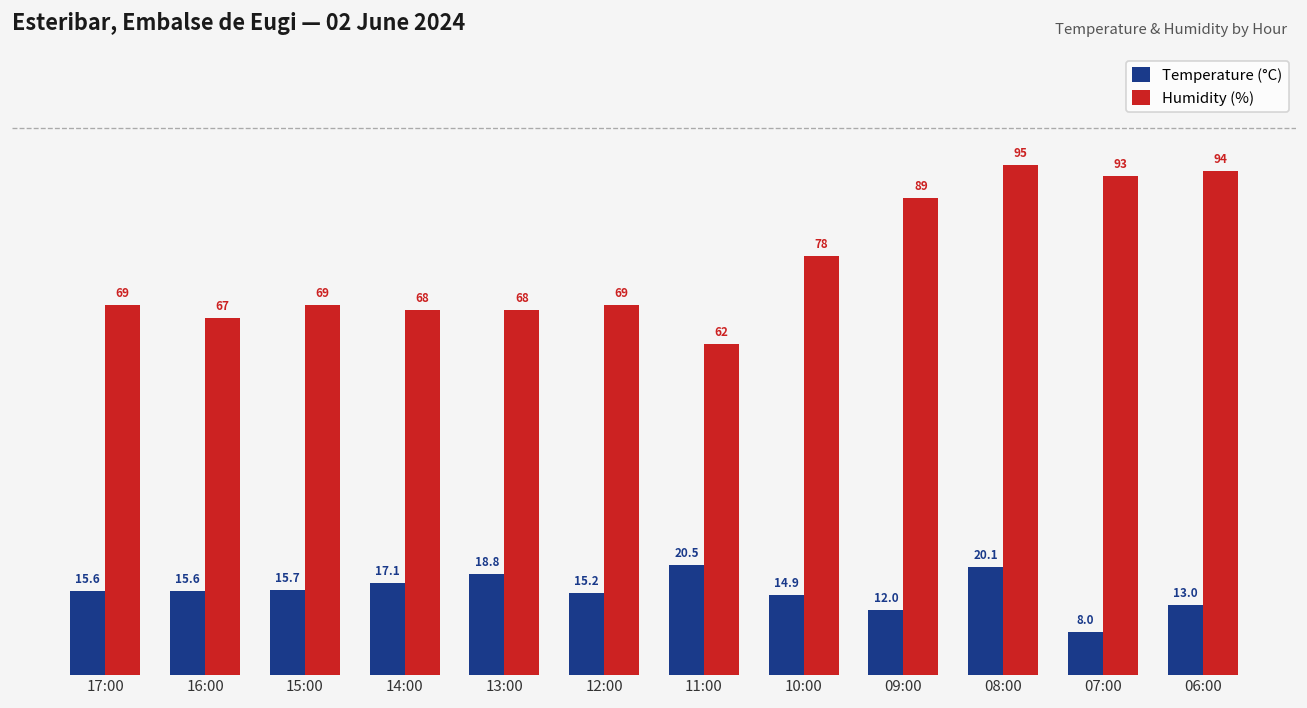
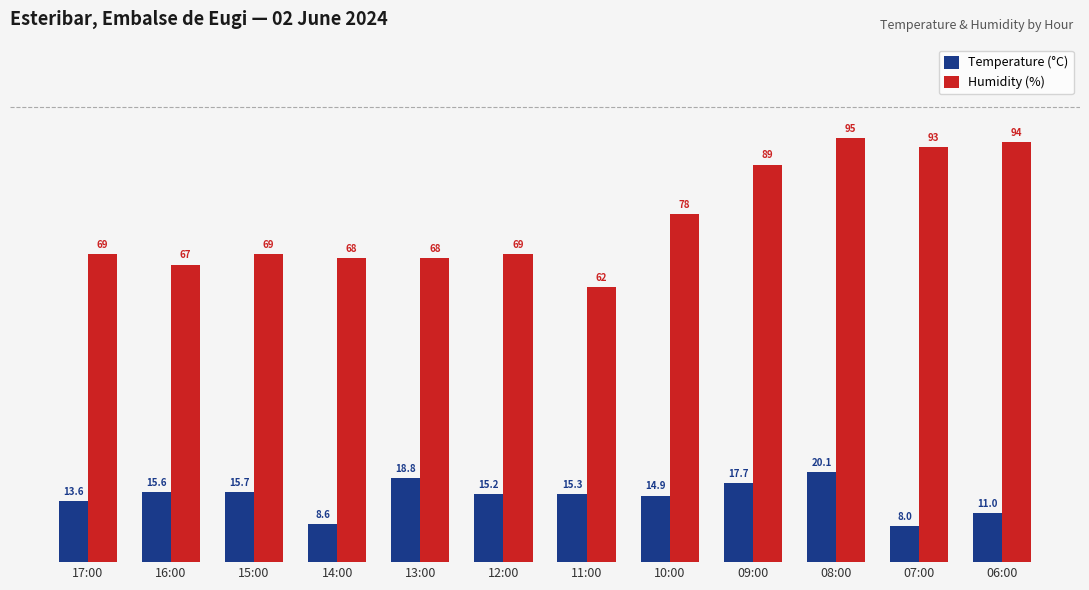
Temperature (°C), 17:00: 15.6 -> 13.6
Temperature (°C), 14:00: 17.1 -> 8.6
Temperature (°C), 11:00: 20.5 -> 15.3
Temperature (°C), 09:00: 12.0 -> 17.7
Temperature (°C), 06:00: 13.0 -> 11.0
